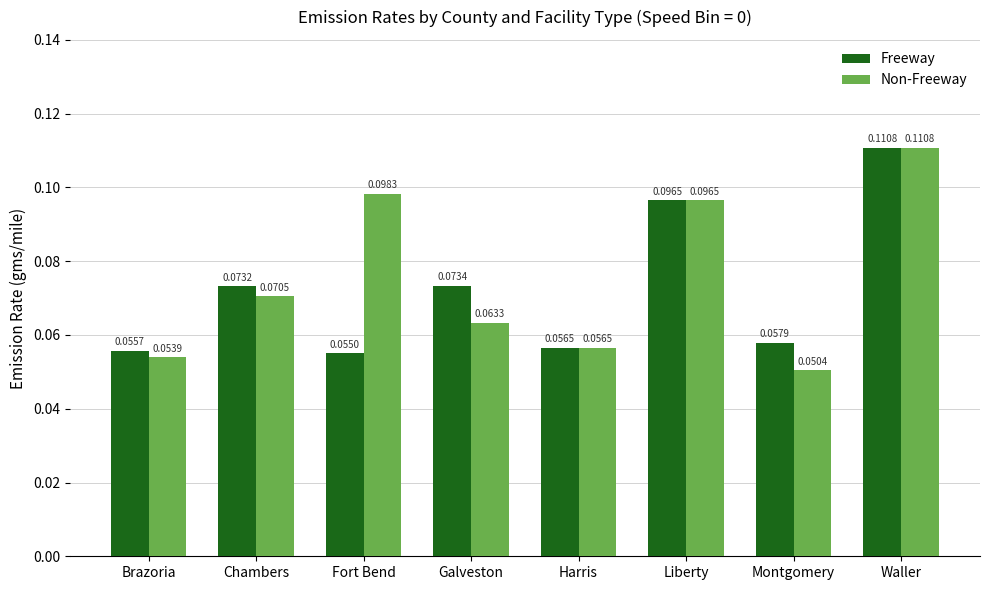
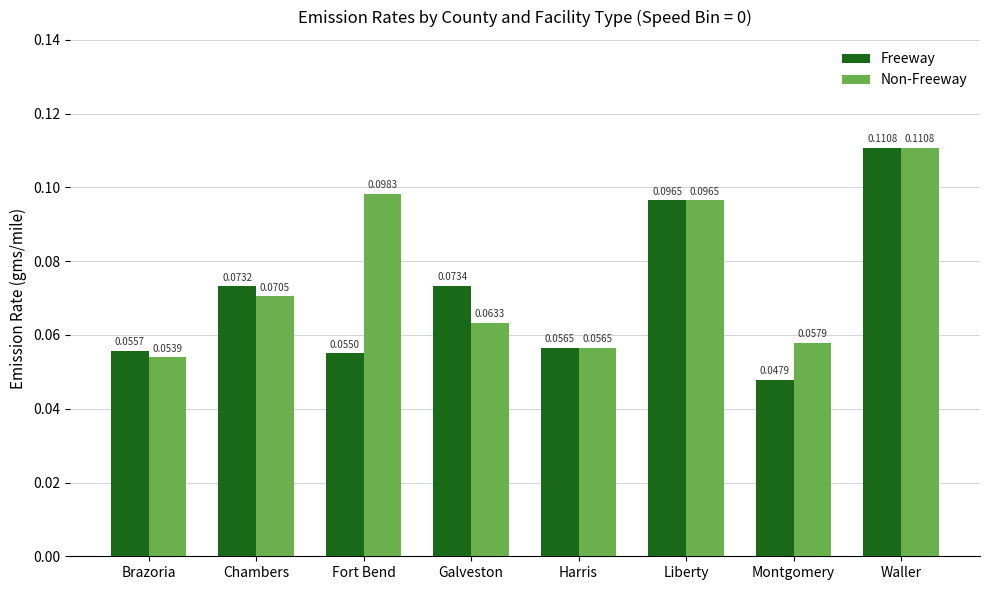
Freeway, Montgomery: 0.0579 -> 0.0479
Non-Freeway, Montgomery: 0.0504 -> 0.0579
